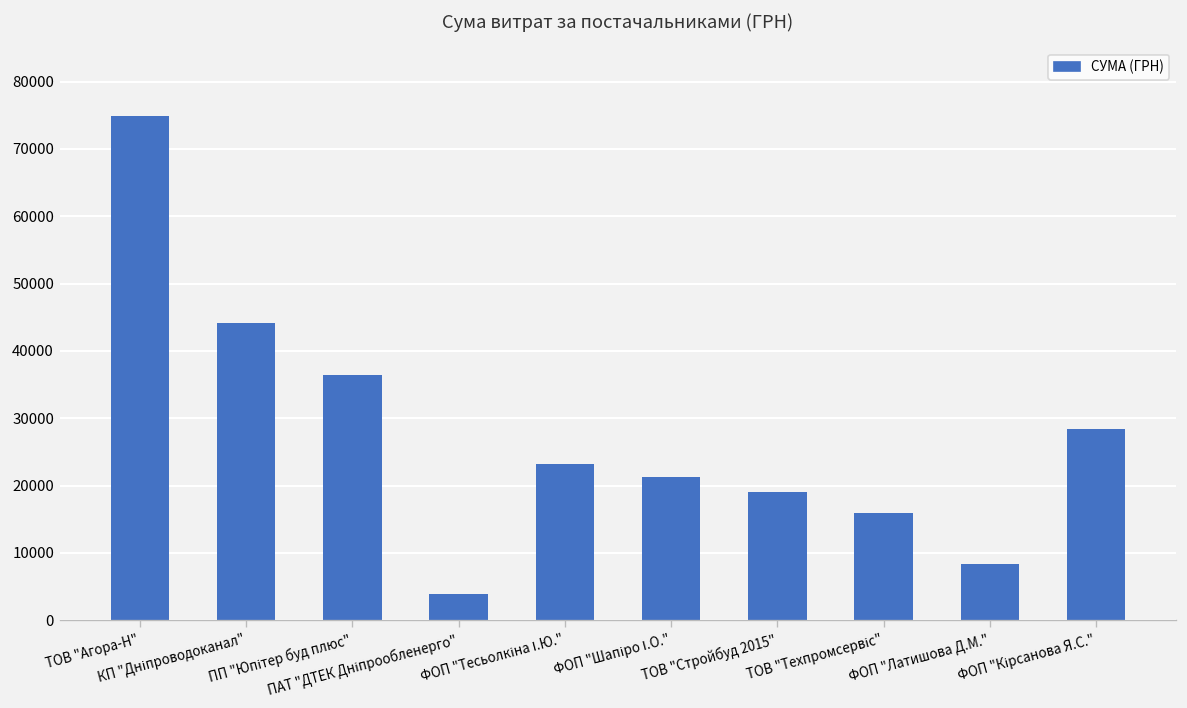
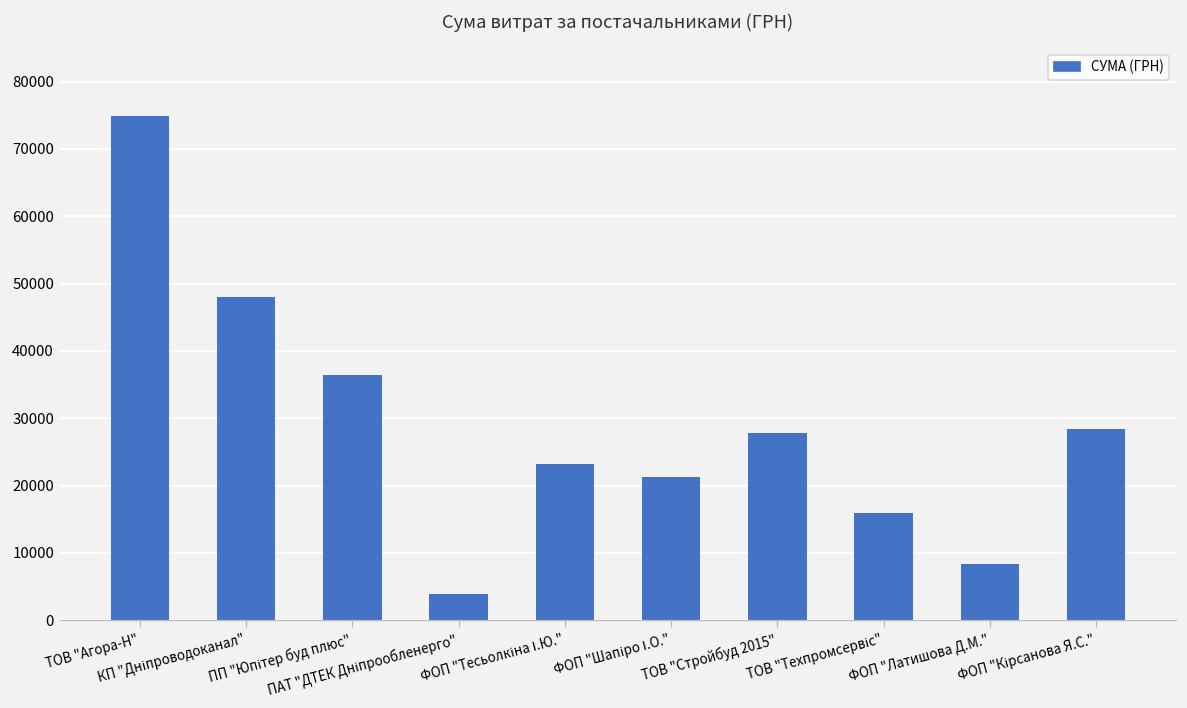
КП "Дніпроводоканал": 44000 -> 48000
ТОВ "Стройбуд 2015": 19000 -> 28000
